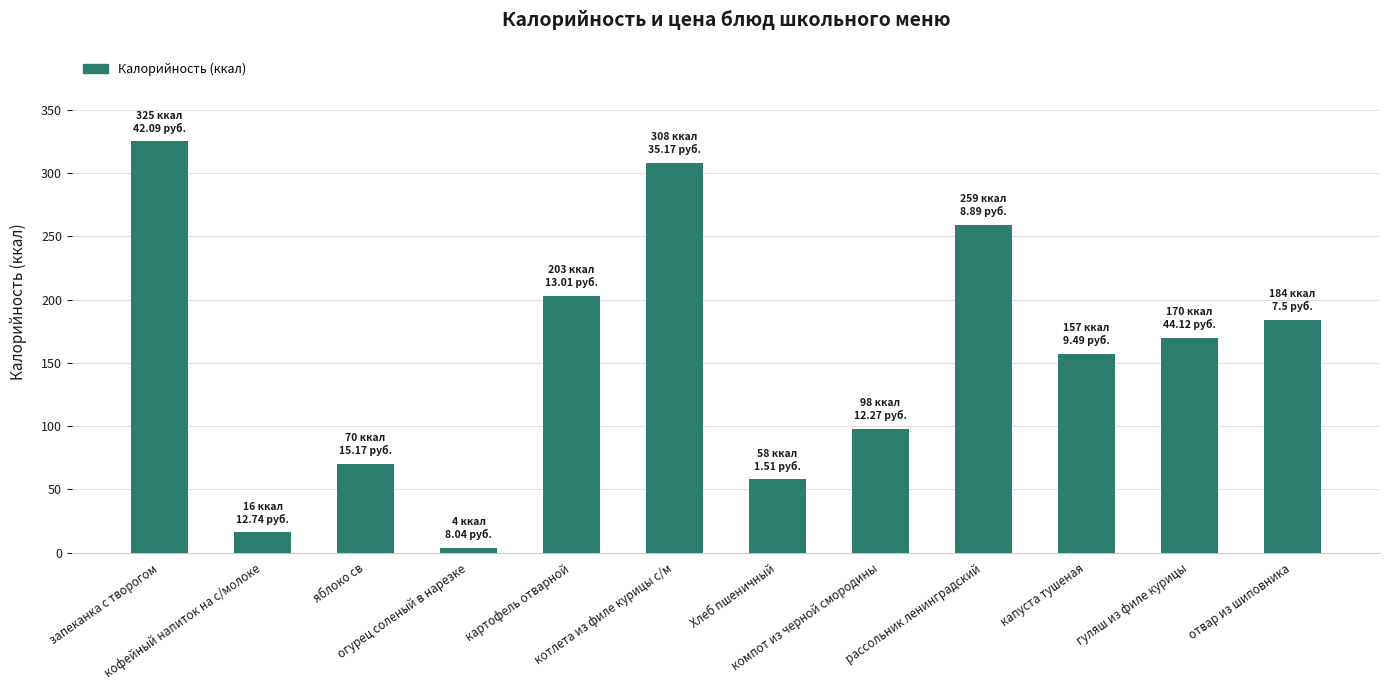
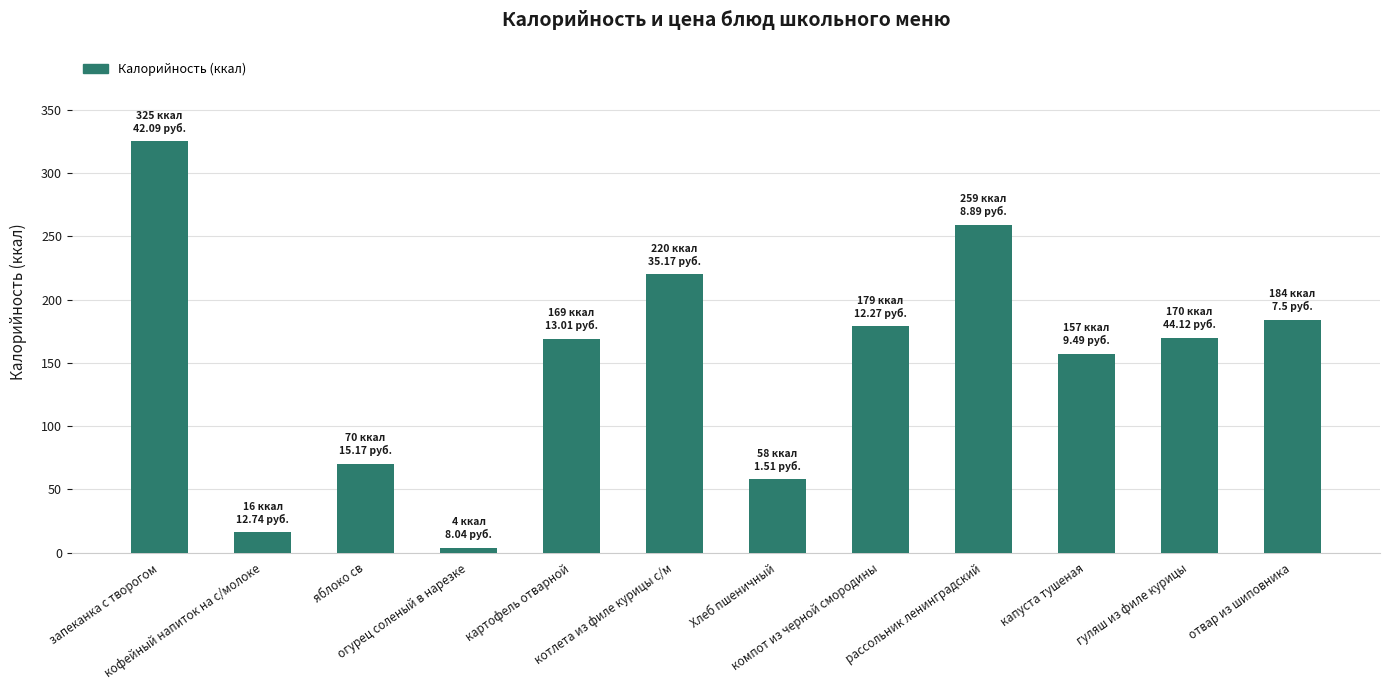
картофель отварной: 203 -> 169
котлета из филе курицы с/м: 308 -> 220
компот из черной смородины: 98 -> 179
